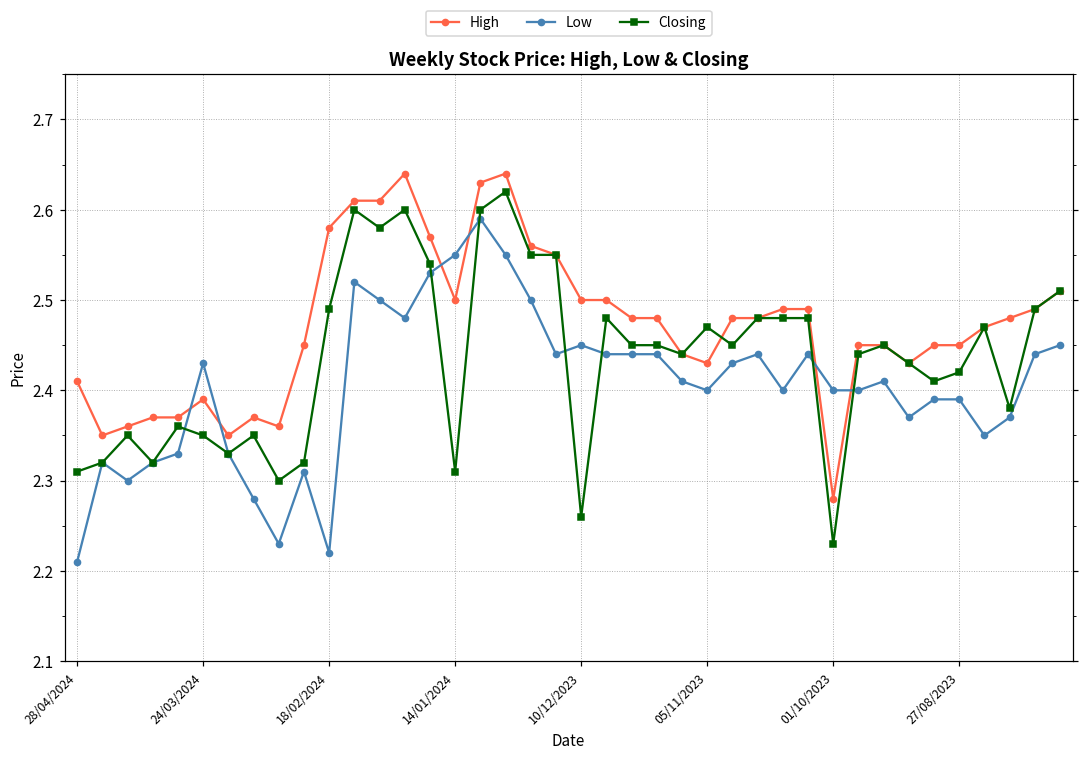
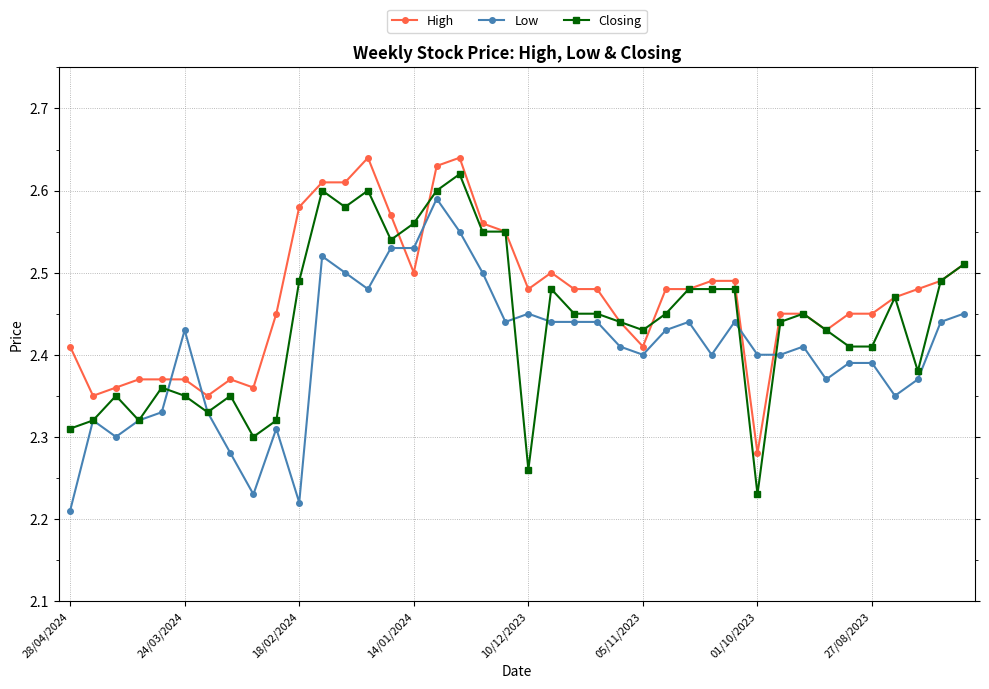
High, 24/03/2024: 2.39 -> 2.37
Low, 14/01/2024: 2.55 -> 2.53
Closing, 14/01/2024: 2.31 -> 2.56
High, 10/12/2023: 2.50 -> 2.48
High, 05/11/2023: 2.43 -> 2.41
Closing, 05/11/2023: 2.47 -> 2.43
Closing, 27/08/2023: 2.42 -> 2.41
